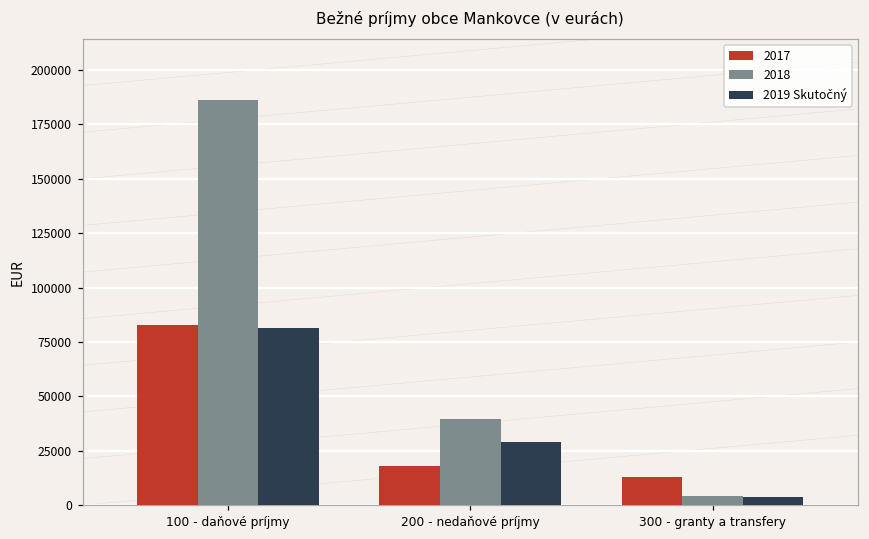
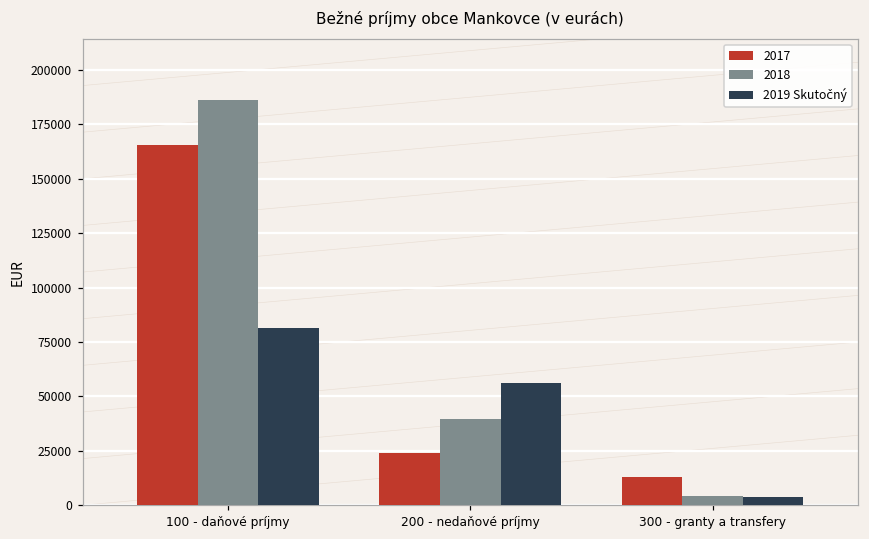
2017, 100 - daňové príjmy: 83000 -> 166000
2017, 200 - nedaňové príjmy: 18000 -> 24000
2019 Skutočný, 200 - nedaňové príjmy: 29000 -> 56000
